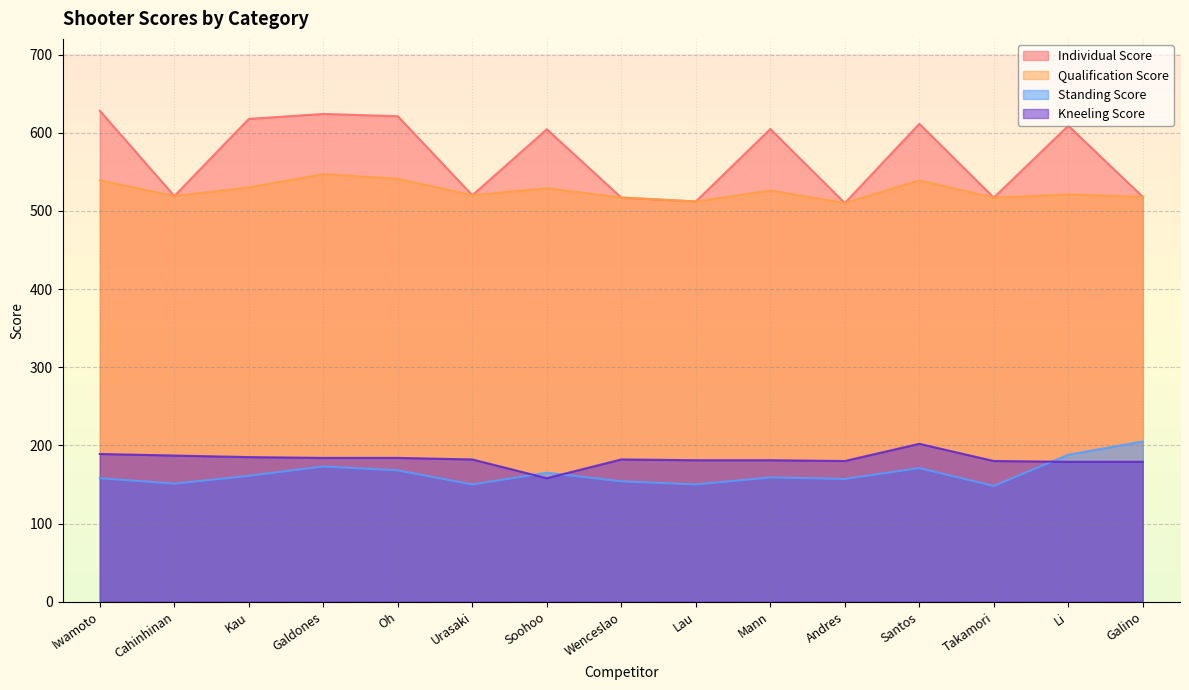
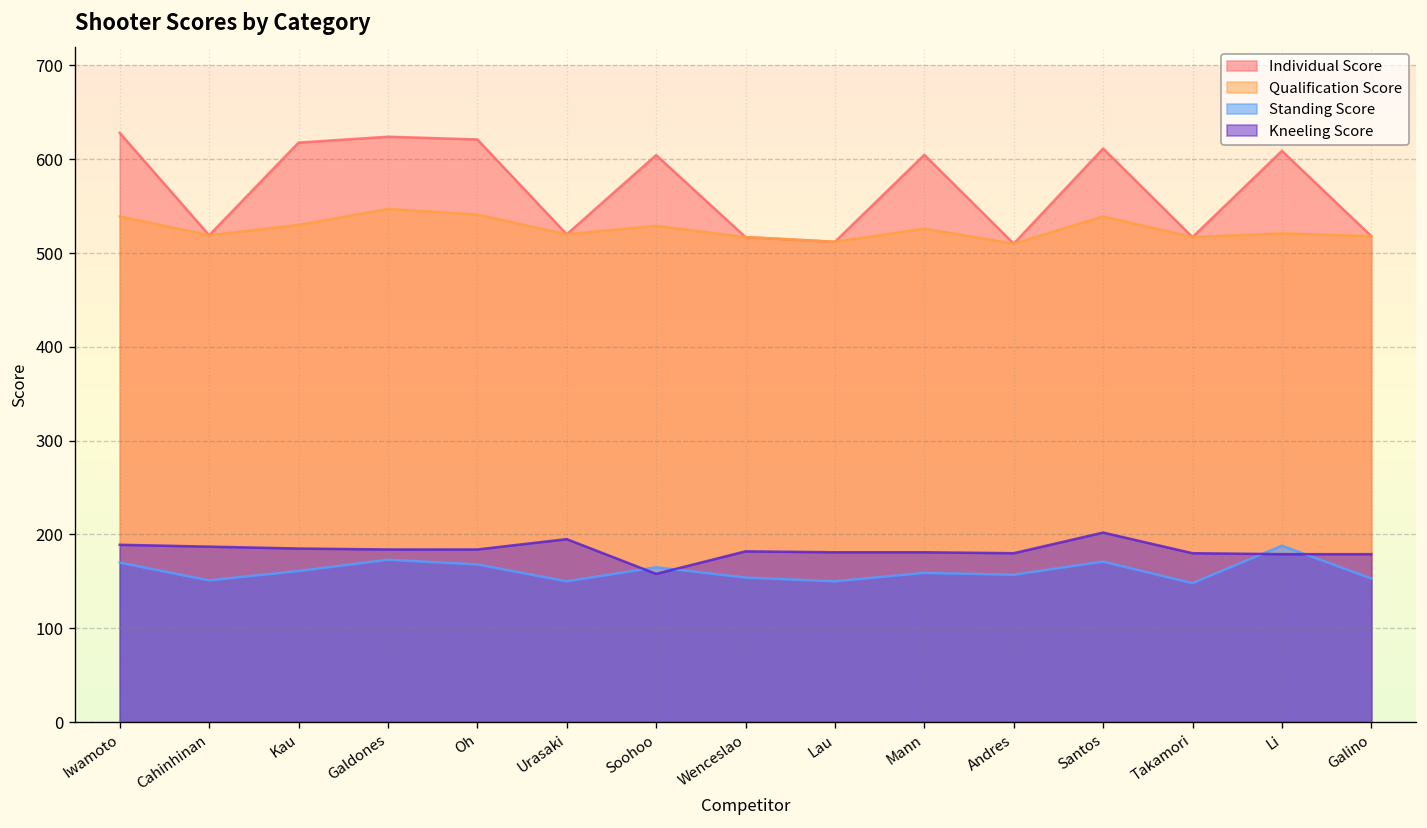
Standing Score, Iwamoto: 160 -> 170
Kneeling Score, Urasaki: 180 -> 200
Standing Score, Galino: 210 -> 150
